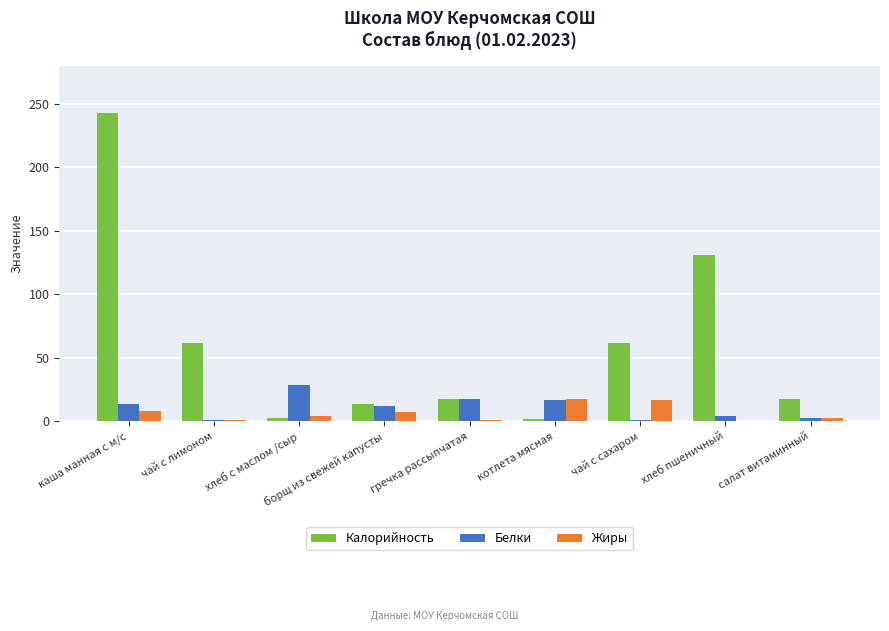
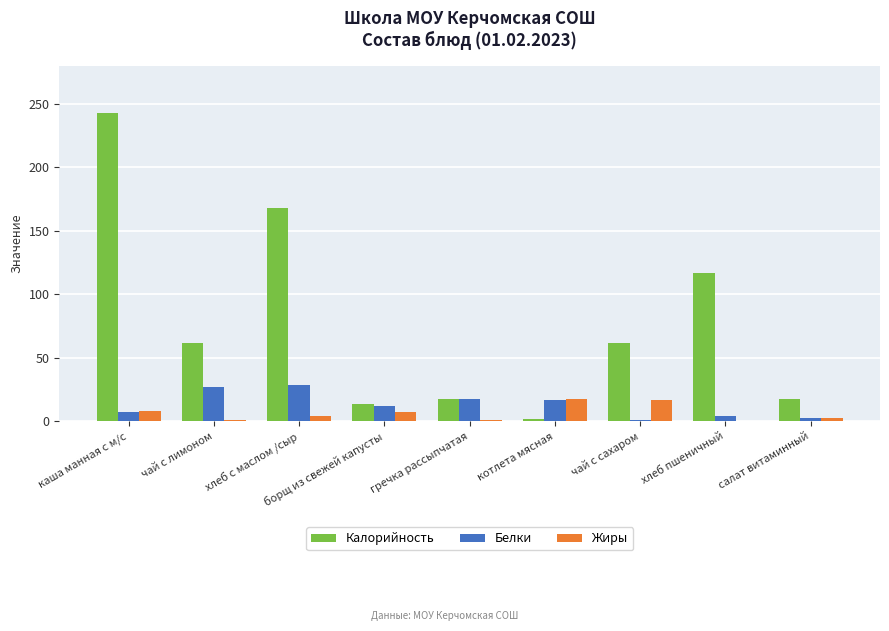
Белки, каша манная с м/с: 14 -> 7
Белки, чай с лимоном: 1 -> 27
Калорийность, хлеб с маслом /сыр: 3 -> 168
Калорийность, хлеб пшеничный: 131 -> 117
